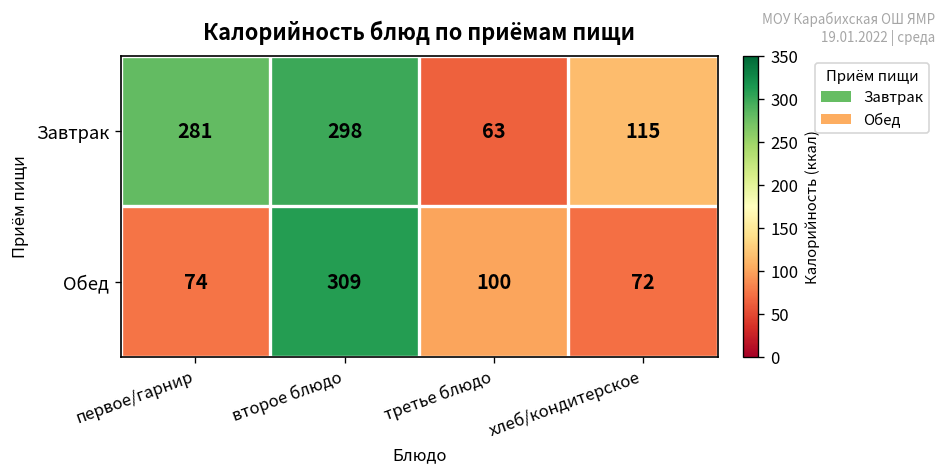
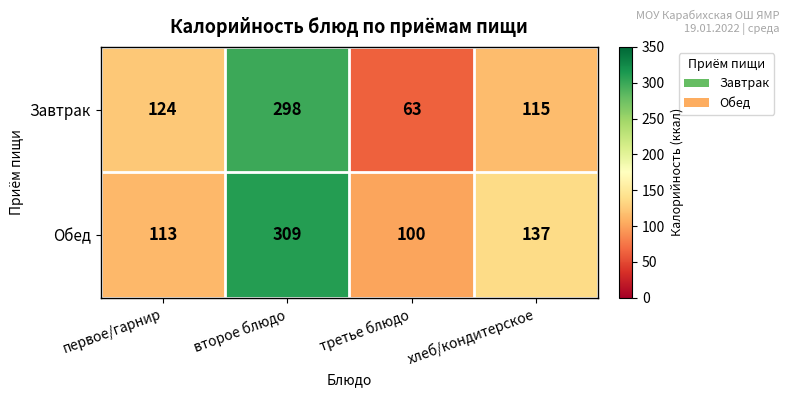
Завтрак, первое/гарнир: 281 -> 124
Обед, первое/гарнир: 74 -> 113
Обед, хлеб/кондитерское: 72 -> 137
